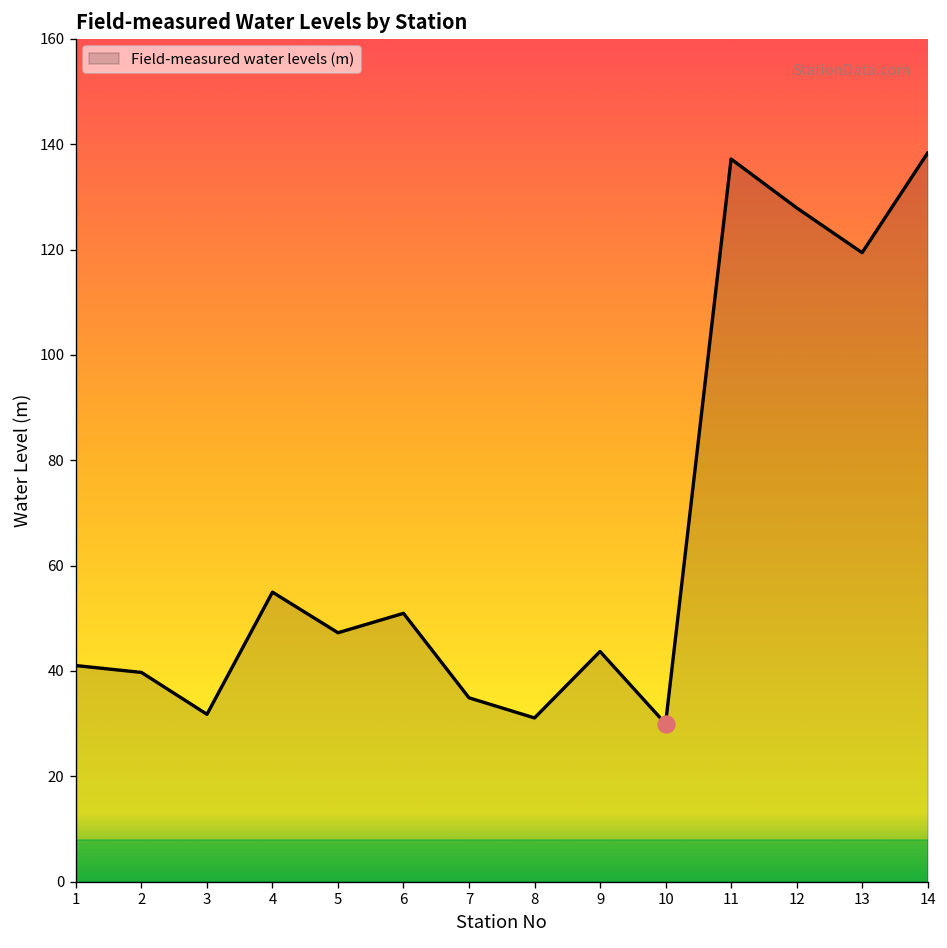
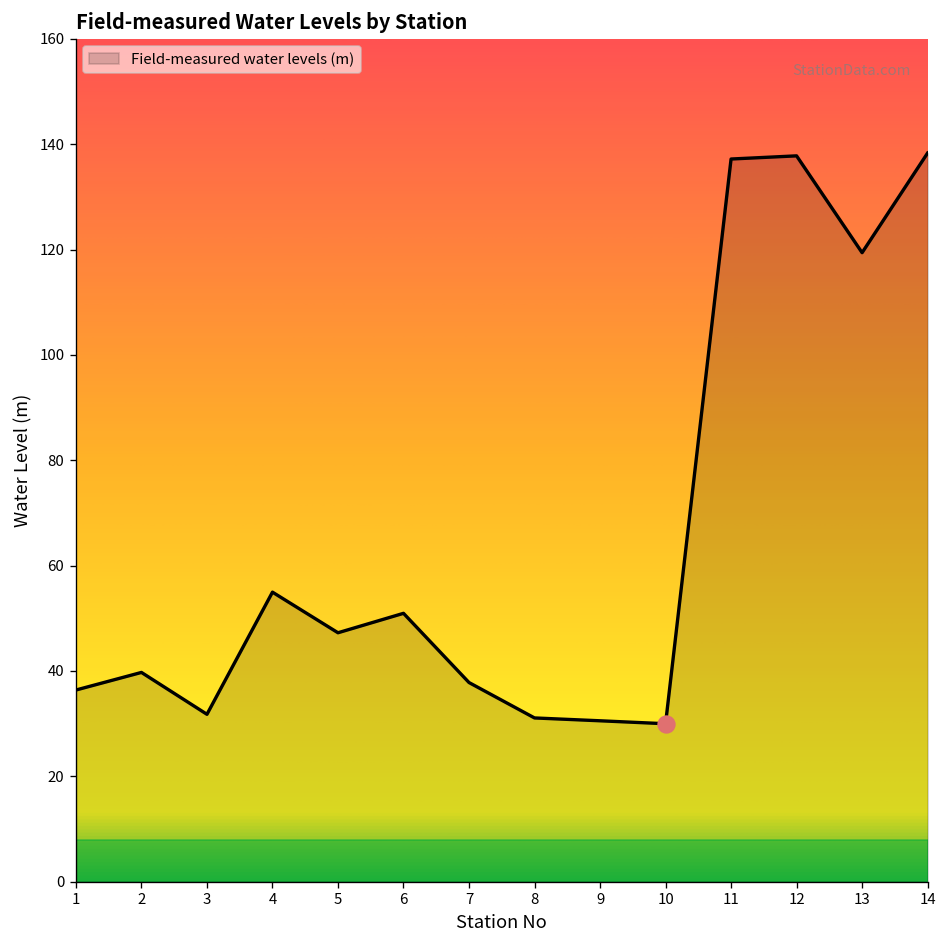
Field-measured water levels (m), 1: 41 -> 36
Field-measured water levels (m), 7: 35 -> 38
Field-measured water levels (m), 9: 44 -> 31
Field-measured water levels (m), 12: 128 -> 138
